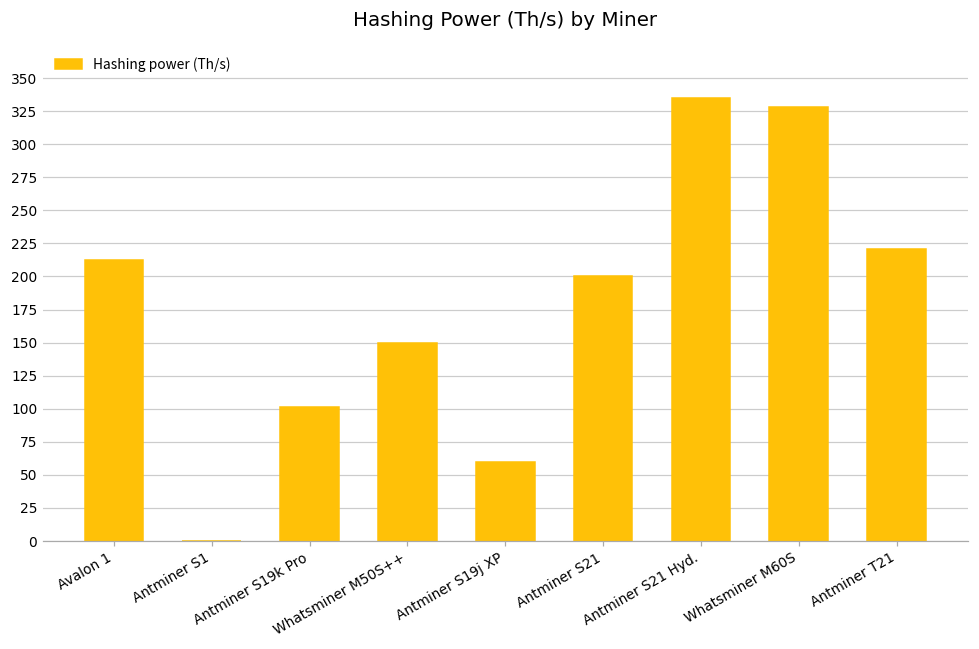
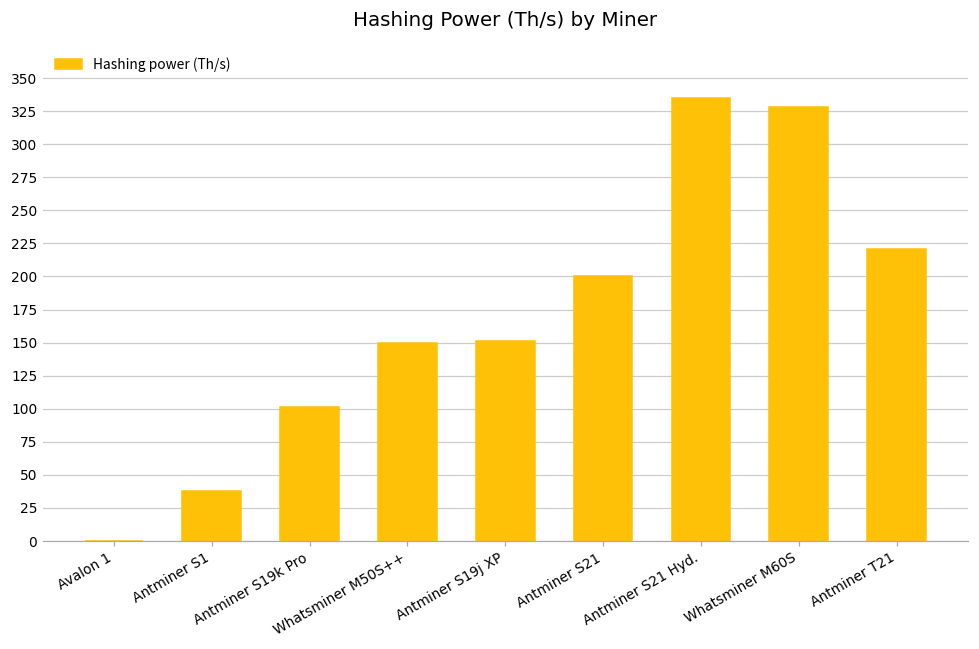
Avalon 1: 212 -> 0
Antminer S1: 0 -> 38
Antminer S19j XP: 60 -> 151
